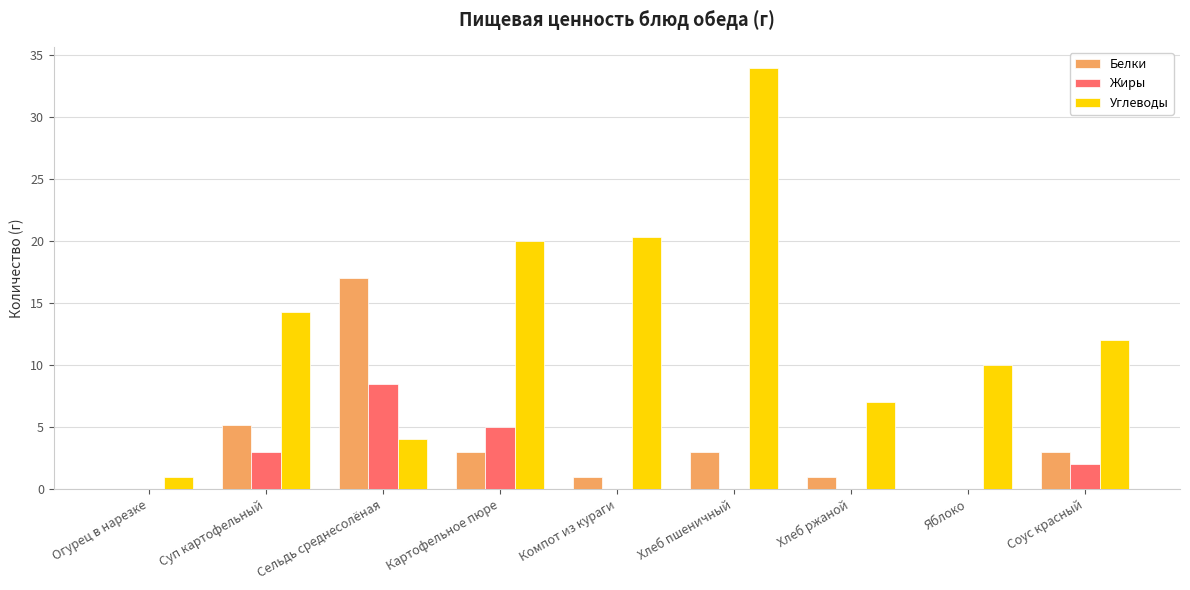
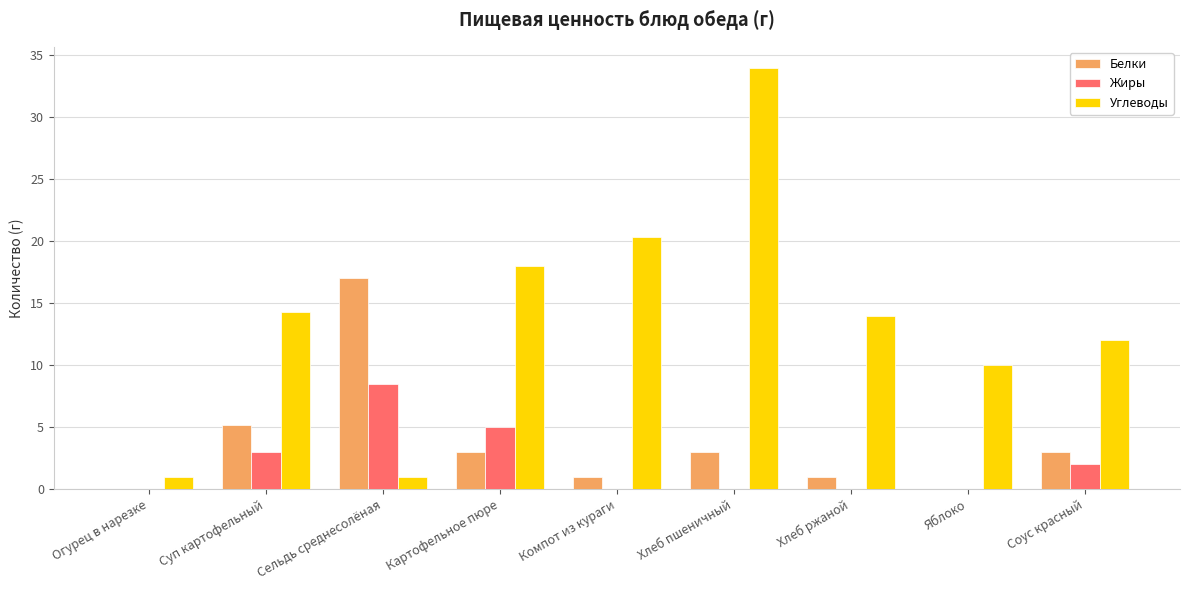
Углеводы, Сельдь среднесолёная: 4 -> 1
Углеводы, Картофельное пюре: 20 -> 18
Углеводы, Хлеб ржаной: 7 -> 14
